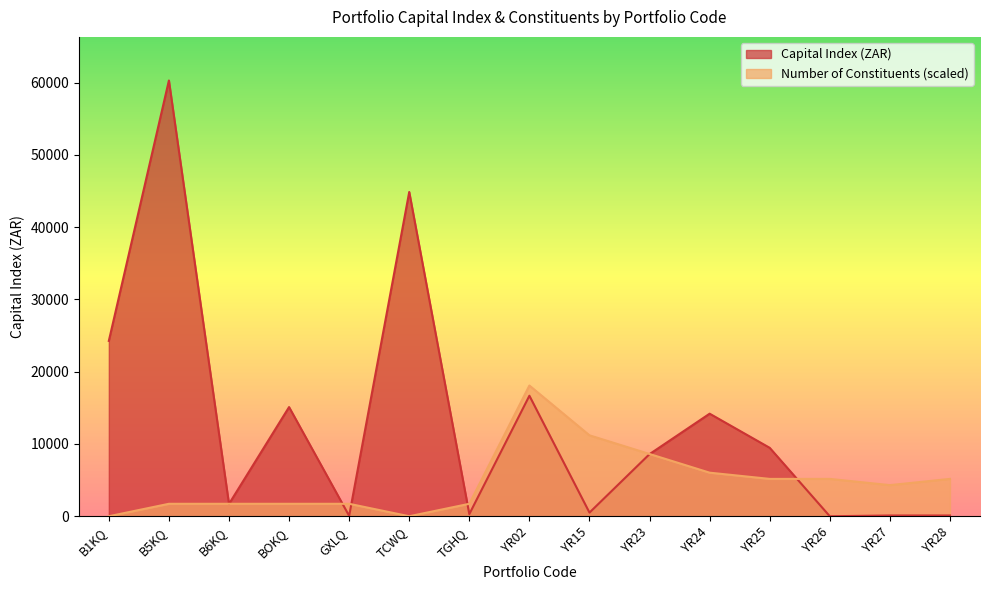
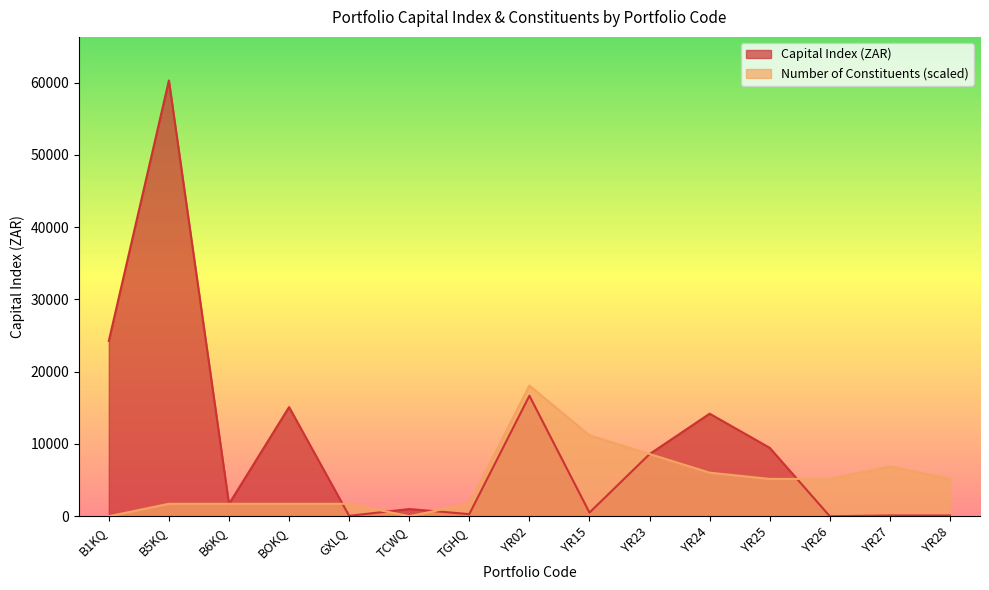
Capital Index (ZAR), TCWQ: 45000 -> 1000
Number of Constituents (scaled), YR27: 4000 -> 7000
